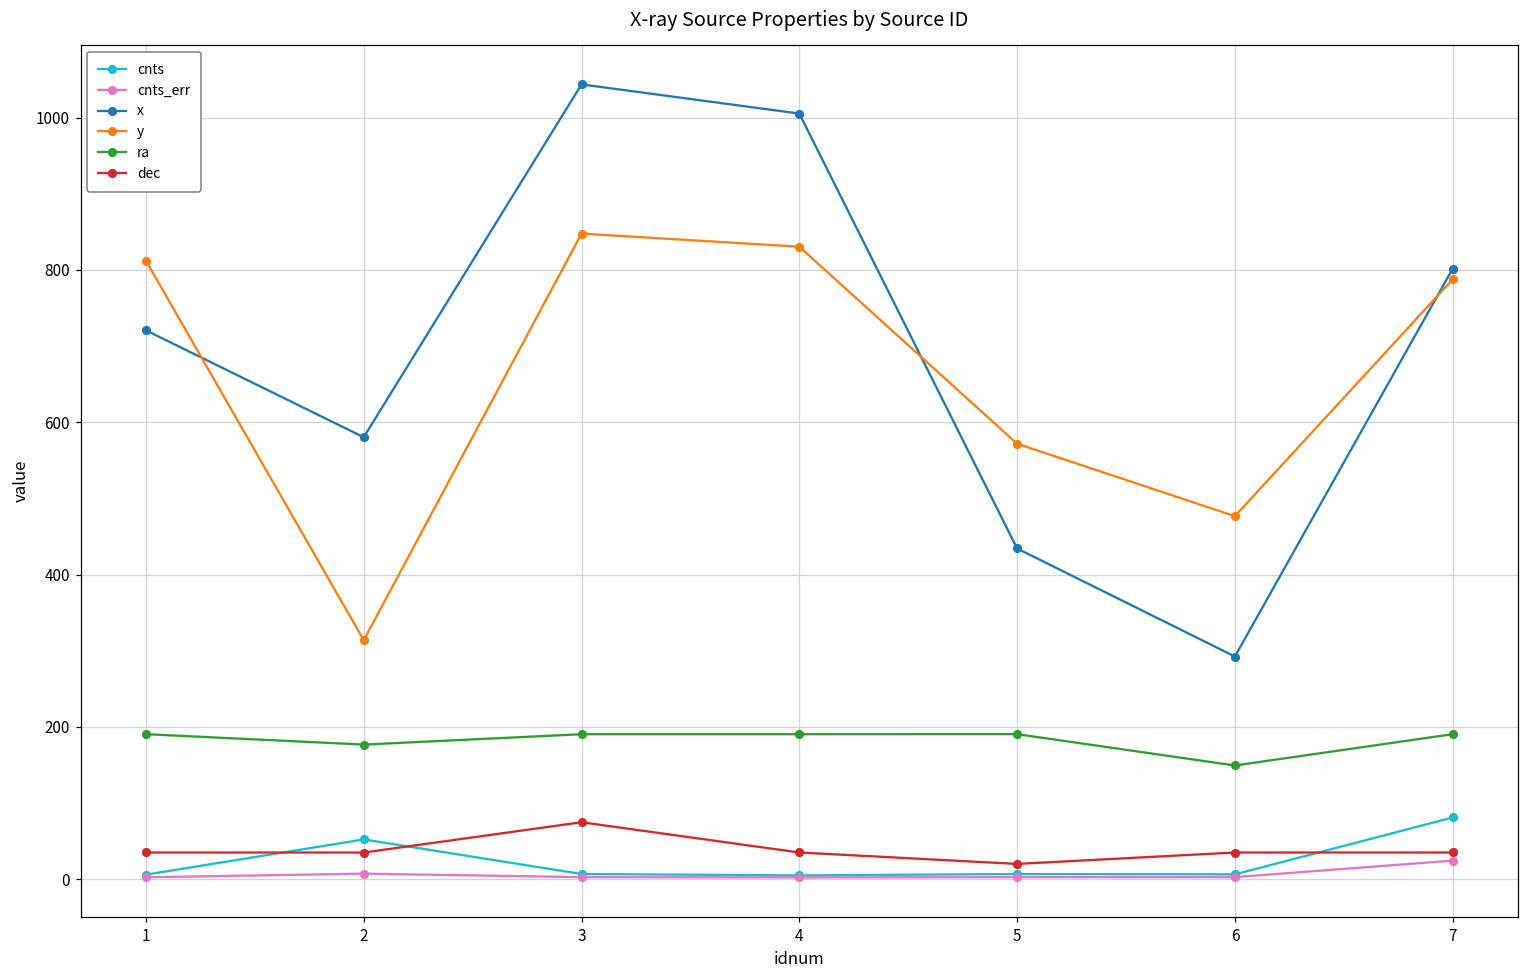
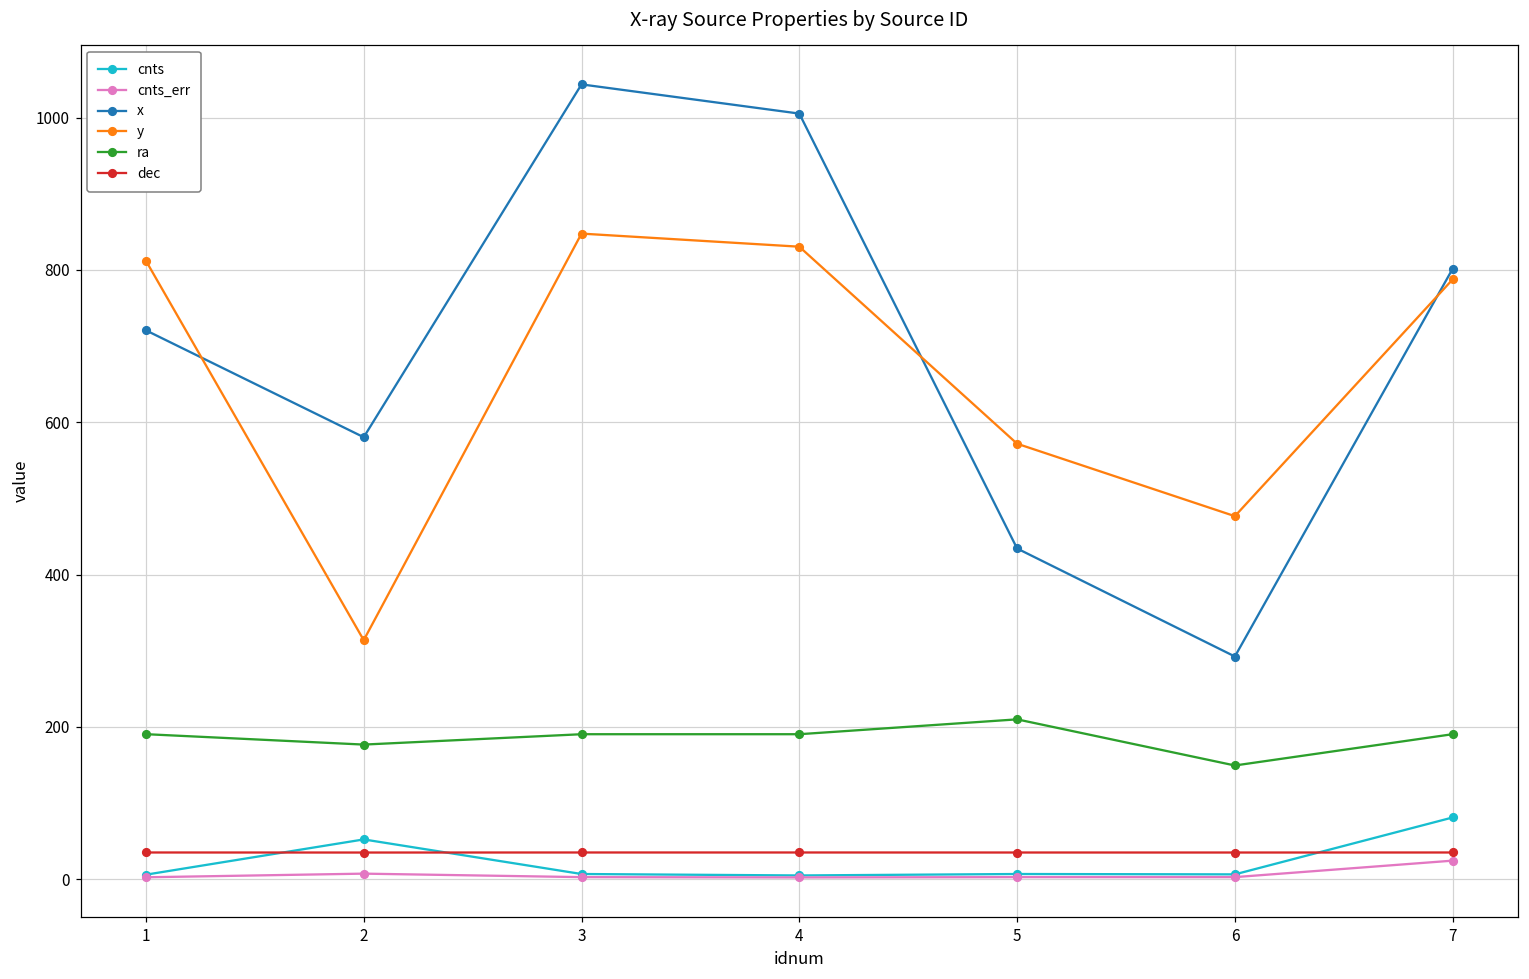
dec, 3: 70 -> 40
ra, 5: 190 -> 210
dec, 5: 20 -> 30
